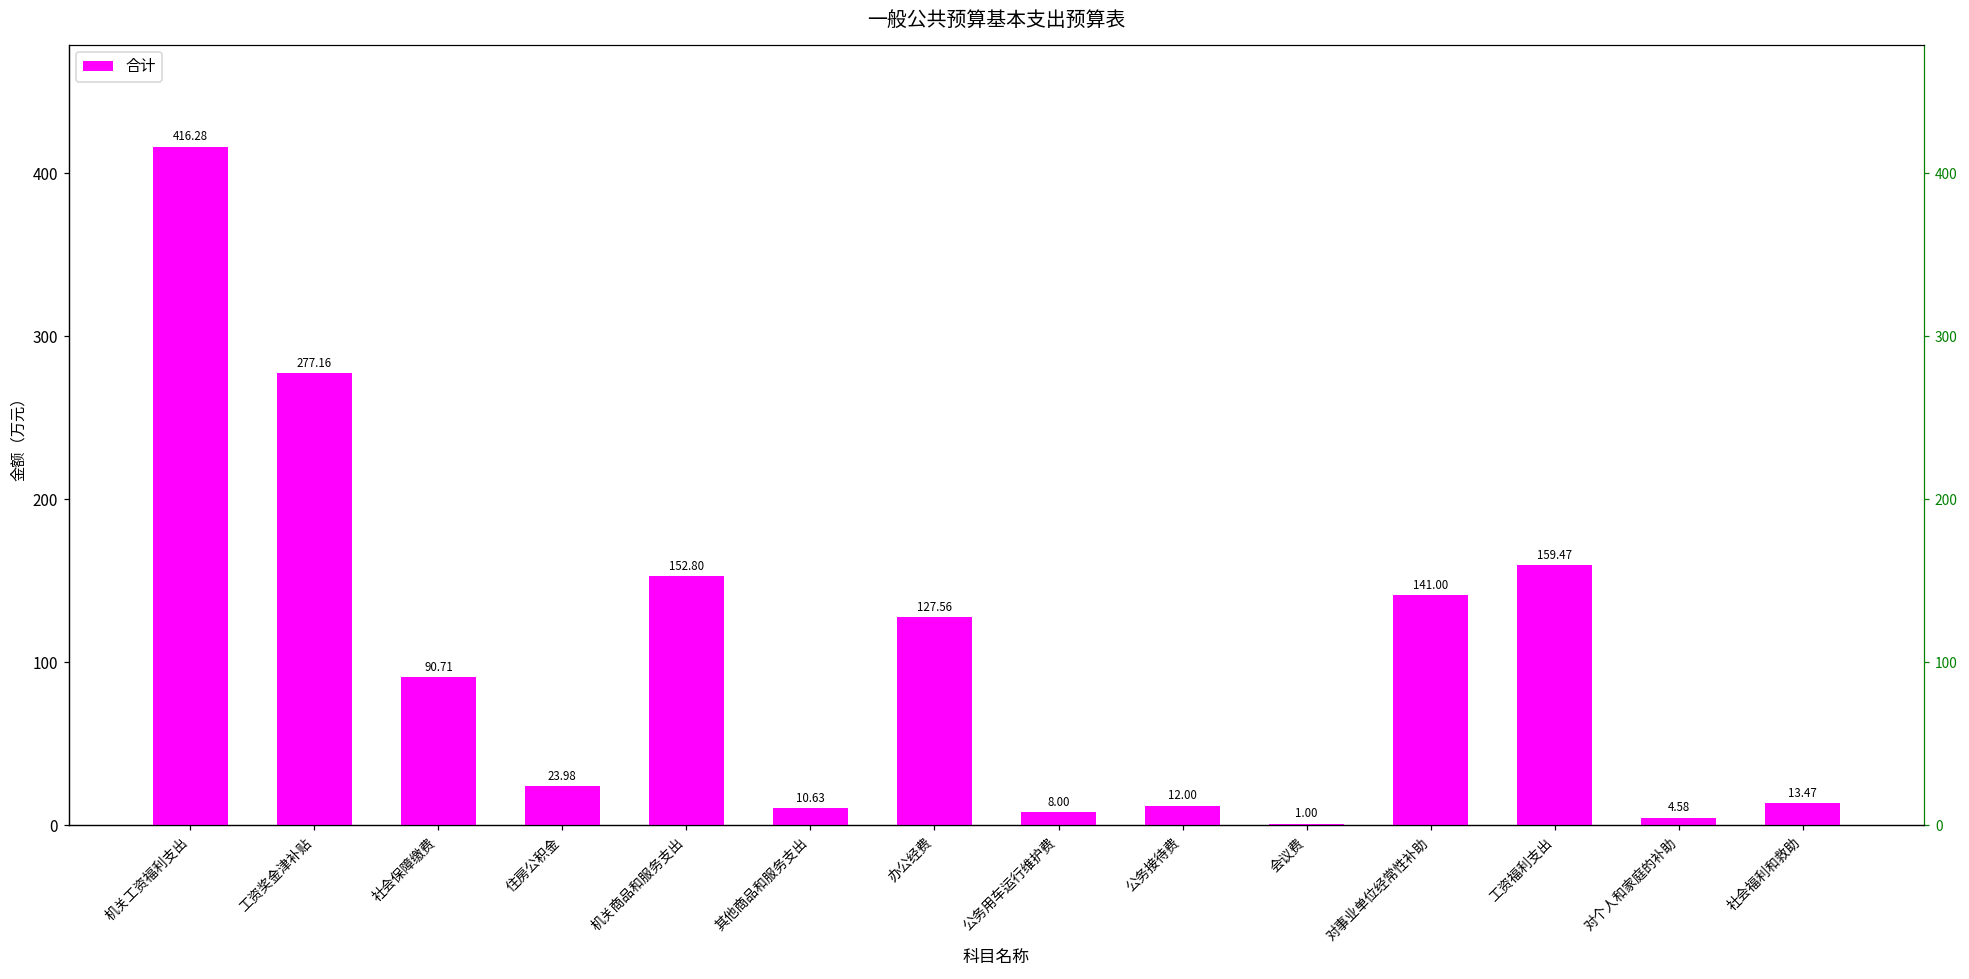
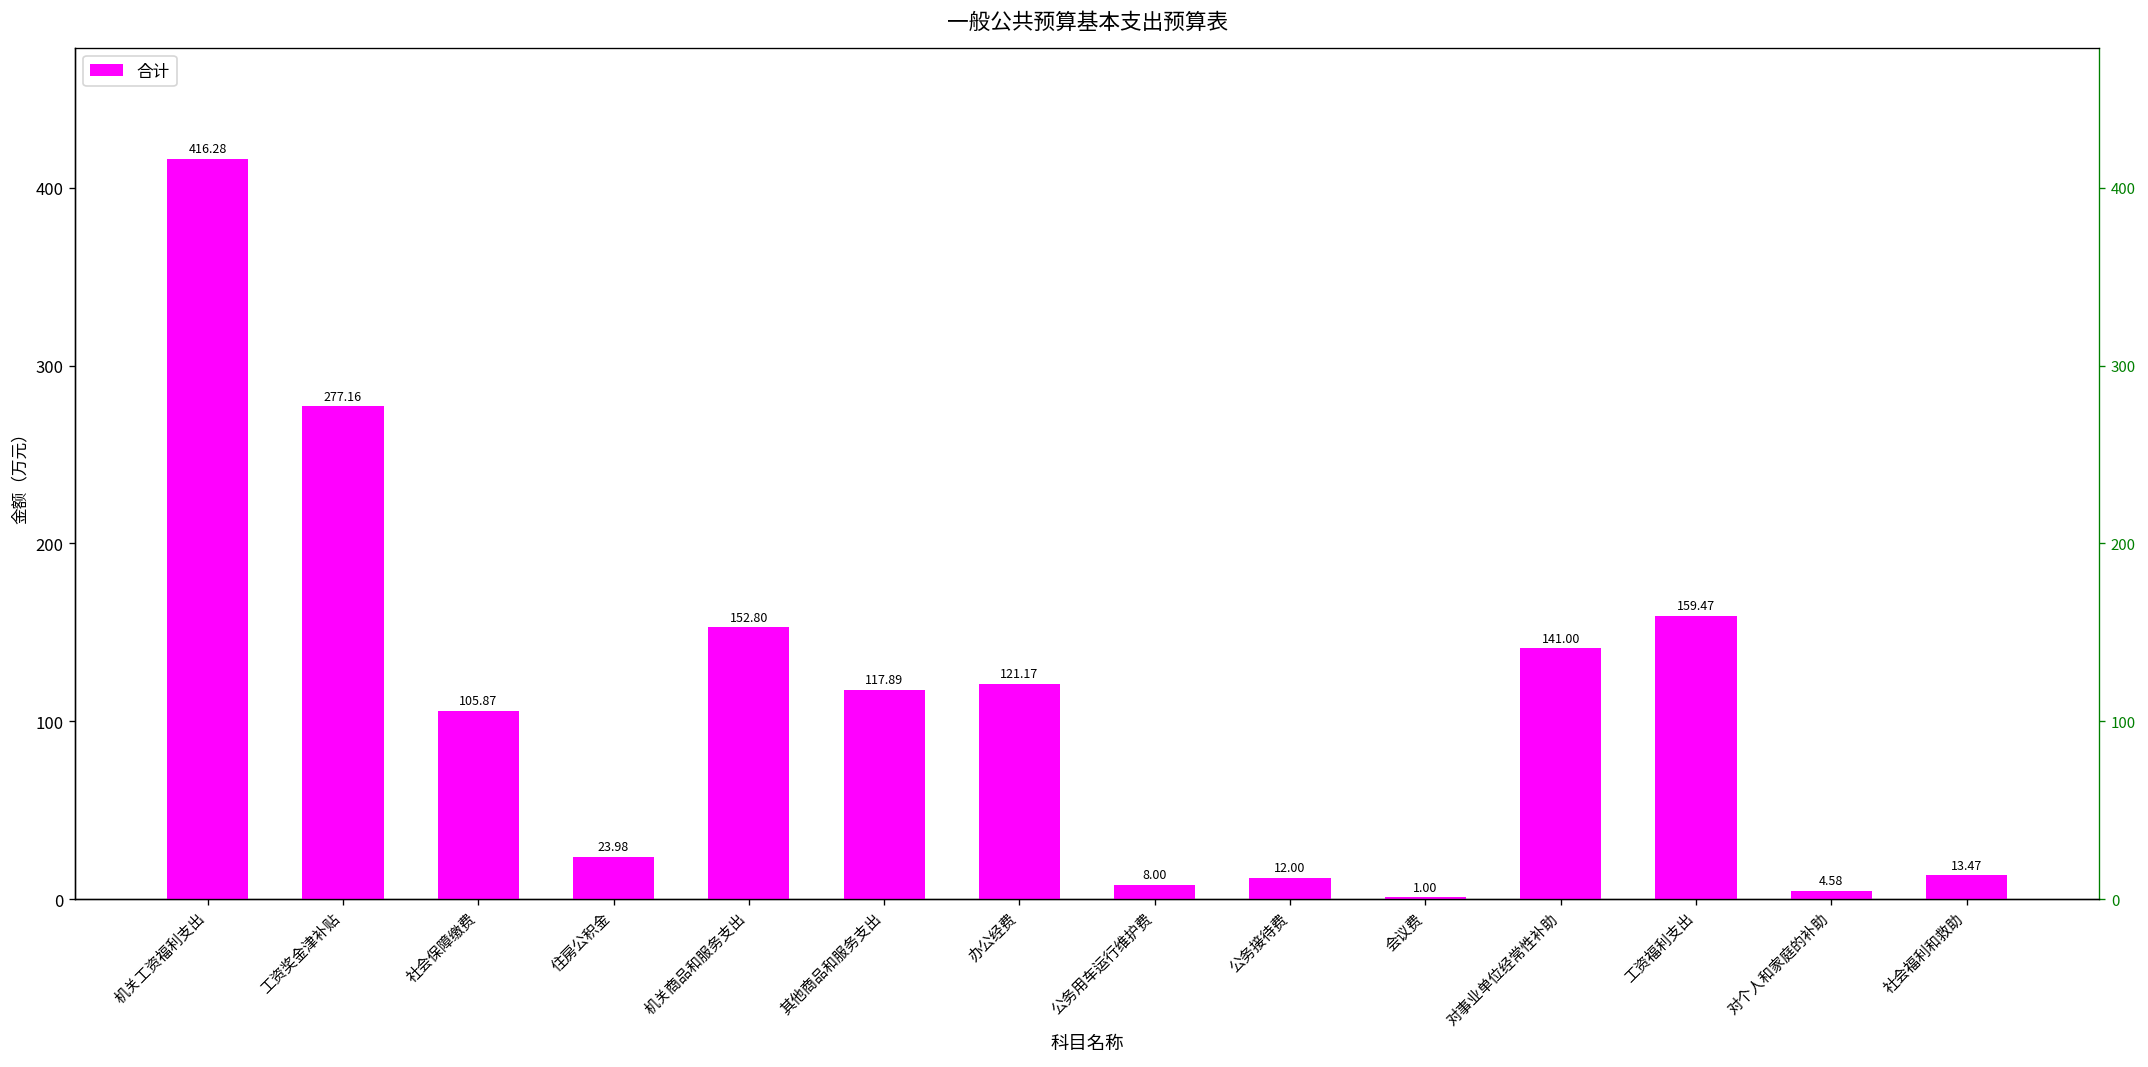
社会保障缴费: 90.71 -> 105.87
其他商品和服务支出: 10.63 -> 117.89
办公经费: 127.56 -> 121.17
